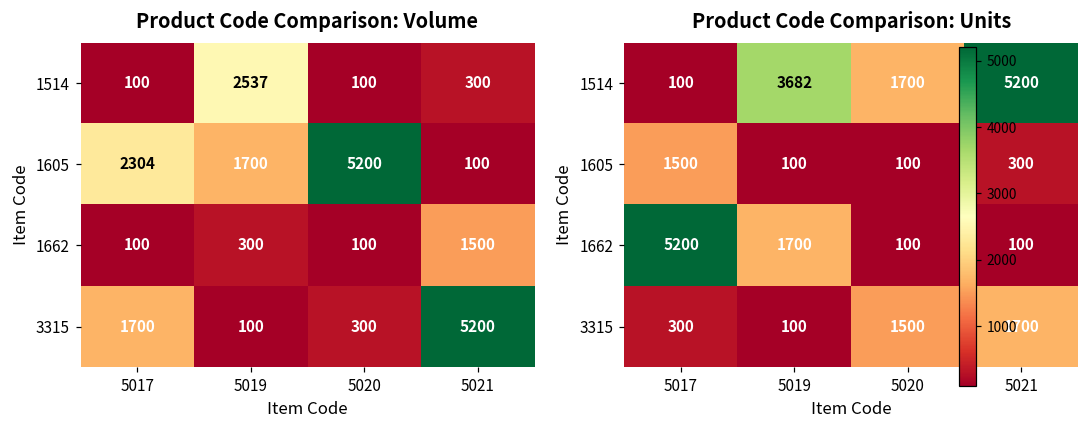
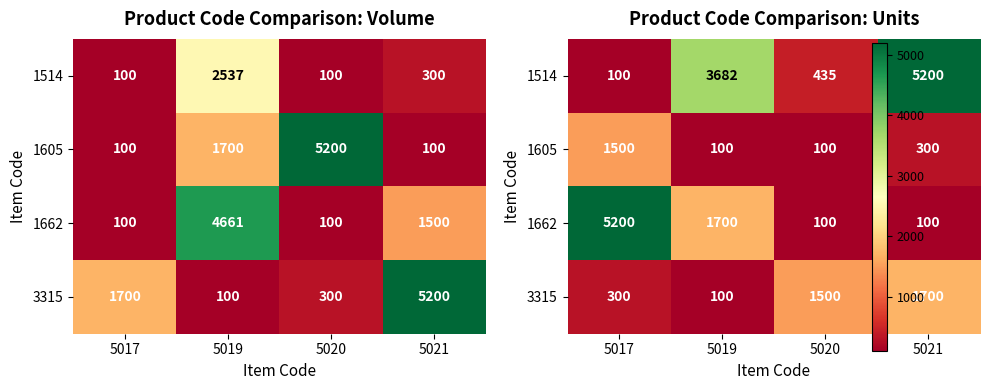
Product Code Comparison: Volume, 1605, 5017: 2304 -> 100
Product Code Comparison: Volume, 1662, 5019: 300 -> 4661
Product Code Comparison: Units, 1514, 5020: 1700 -> 435
